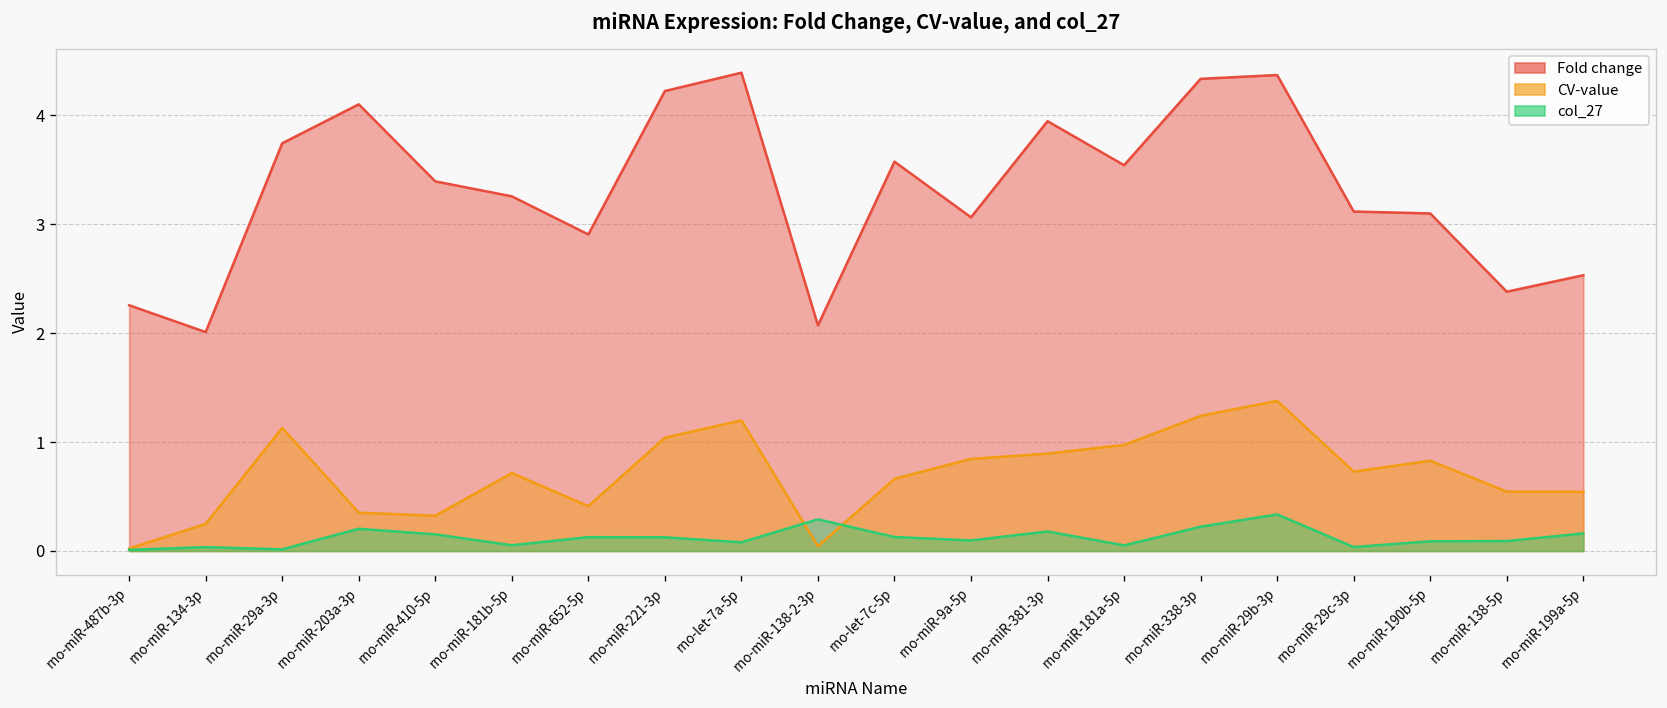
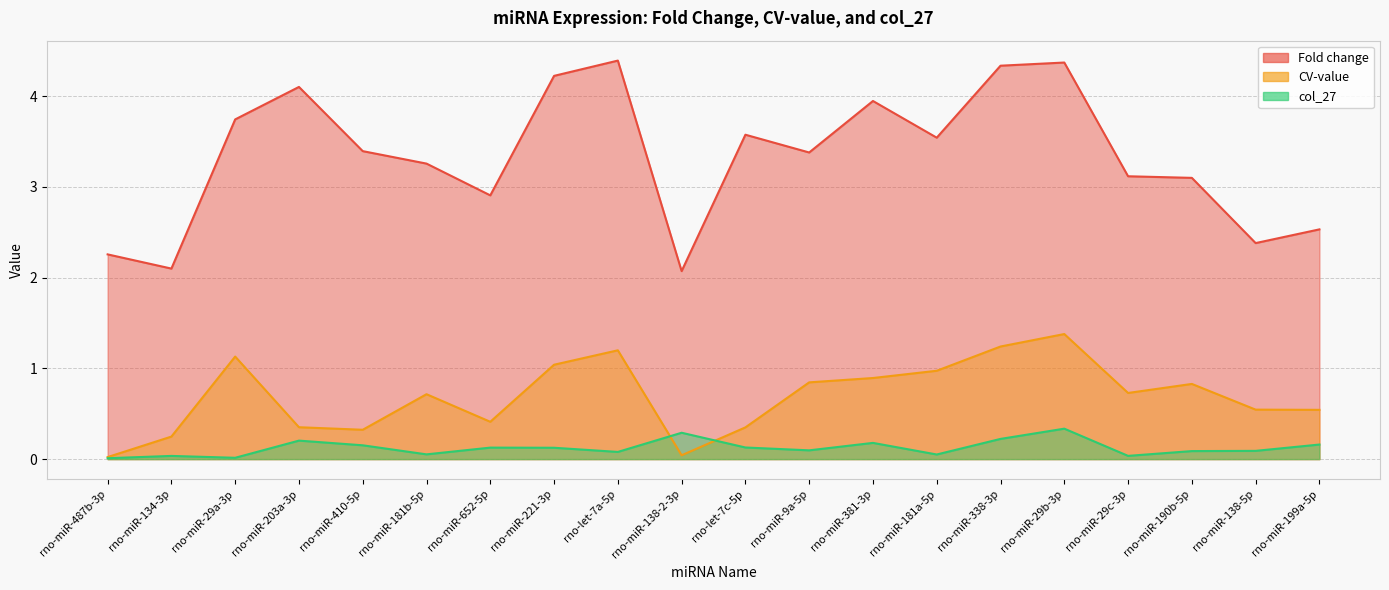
Fold change, rno-miR-134-3p: 2.0 -> 2.1
CV-value, rno-let-7c-5p: 0.7 -> 0.3
Fold change, rno-miR-9a-5p: 3.1 -> 3.4
